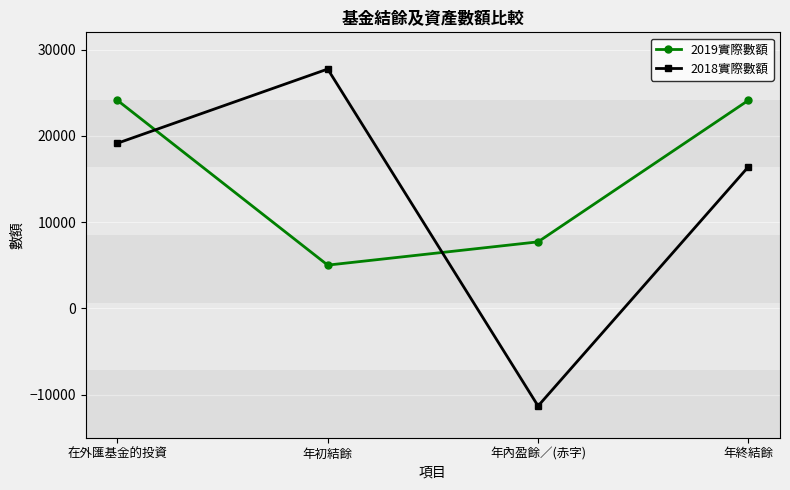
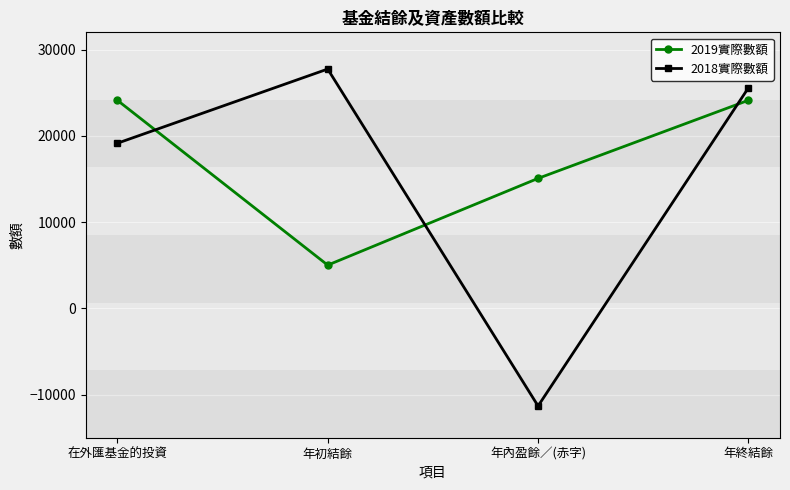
2019實際數額, 年內盈餘／(赤字): 8000 -> 15000
2018實際數額, 年終結餘: 16000 -> 26000
